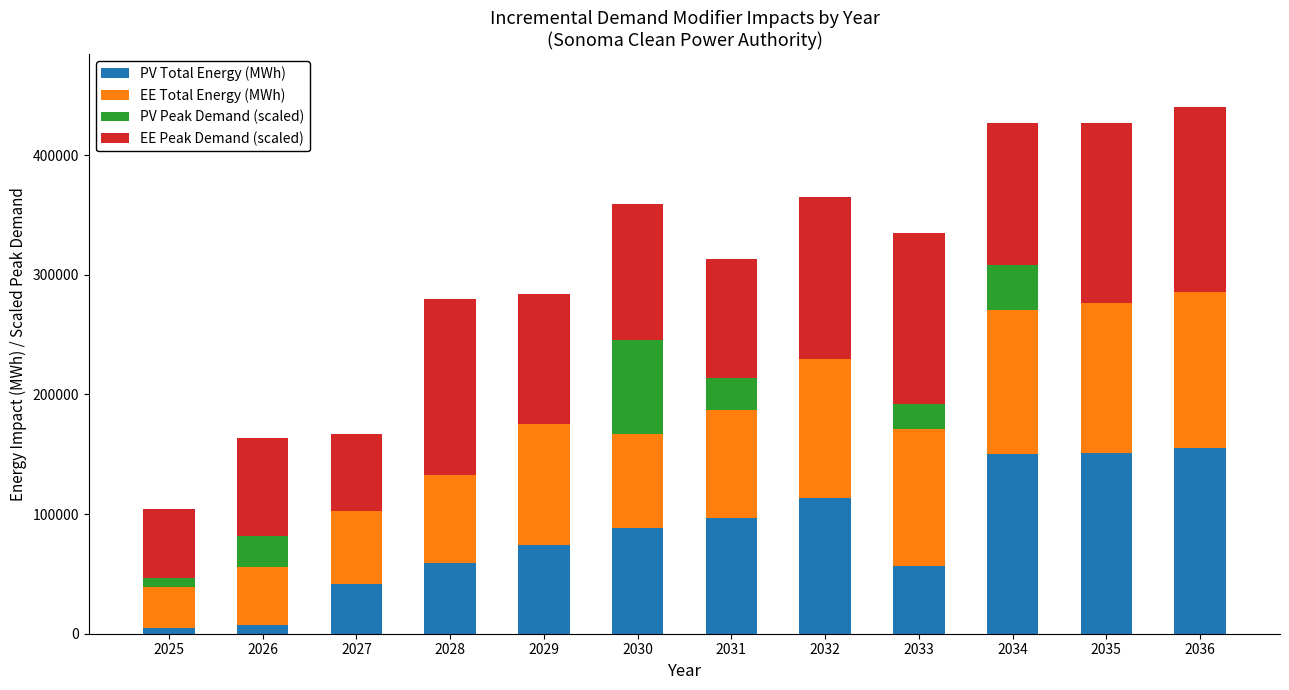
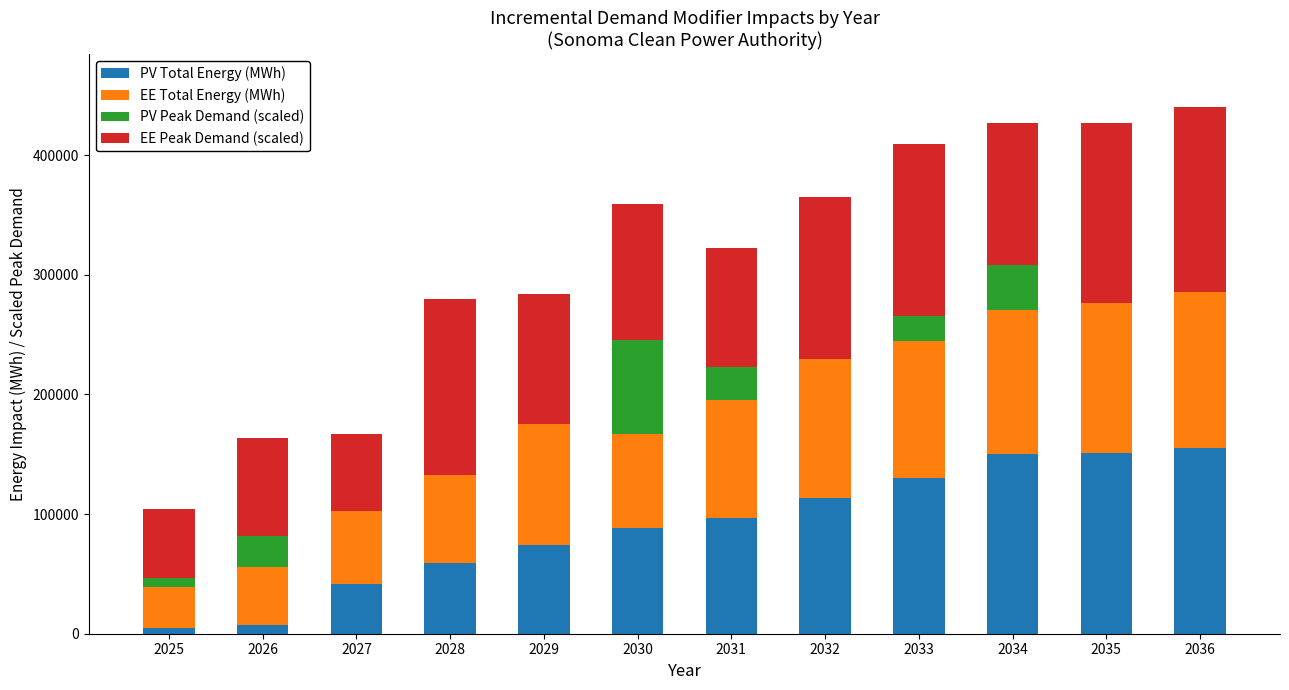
EE Total Energy (MWh), 2031: 90000 -> 99000
PV Total Energy (MWh), 2033: 57000 -> 130000
